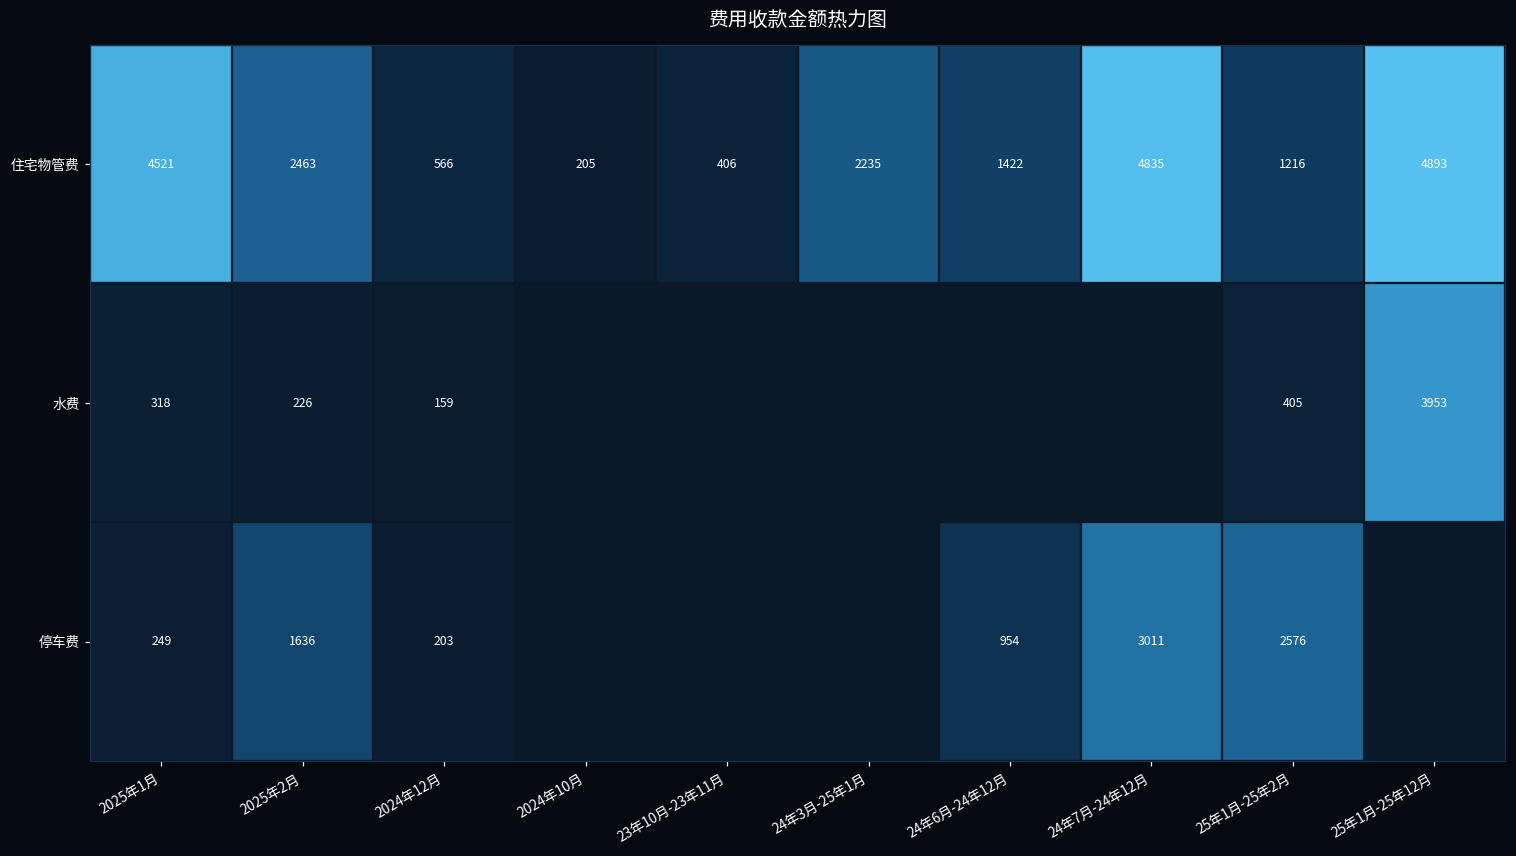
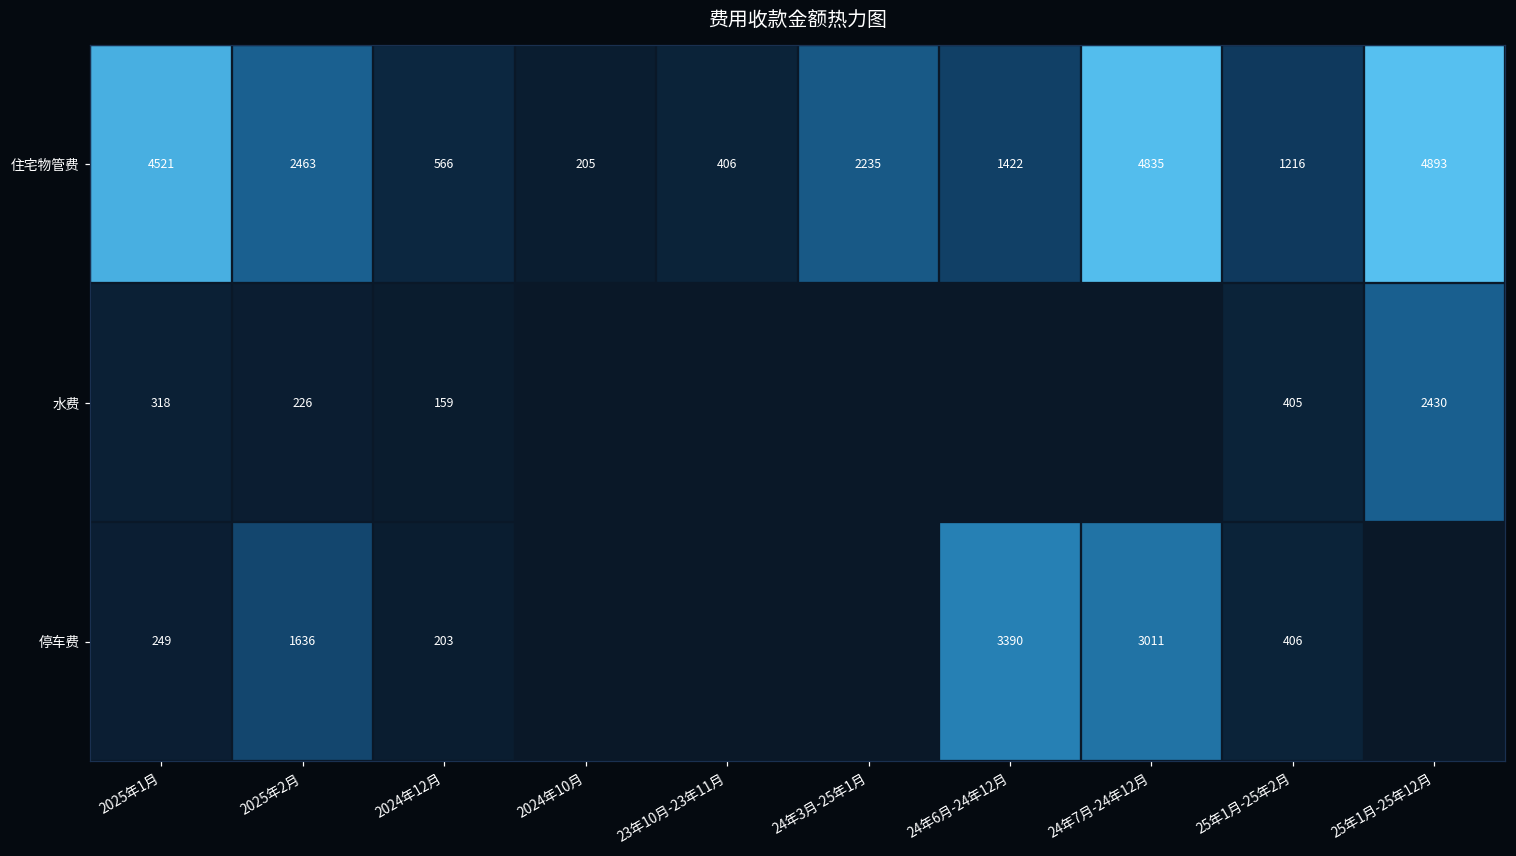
水费, 25年1月-25年12月: 3953 -> 2430
停车费, 24年6月-24年12月: 954 -> 3390
停车费, 25年1月-25年2月: 2576 -> 406
